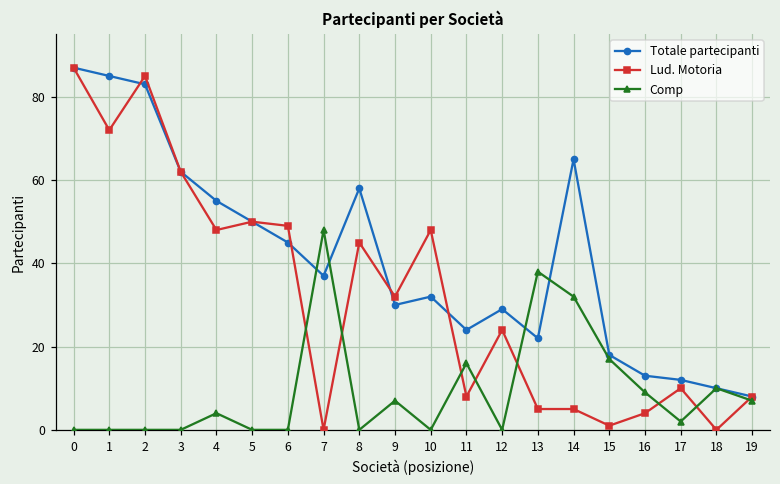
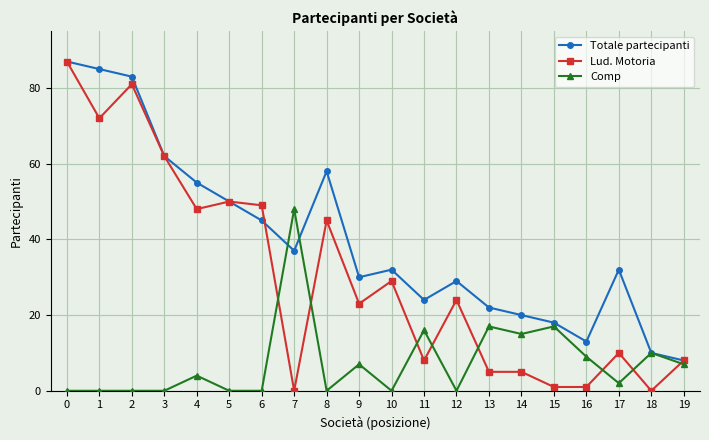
Lud. Motoria, 2: 85 -> 81
Lud. Motoria, 9: 32 -> 23
Lud. Motoria, 10: 48 -> 29
Comp, 13: 38 -> 17
Totale partecipanti, 14: 65 -> 20
Comp, 14: 32 -> 15
Lud. Motoria, 16: 4 -> 1
Totale partecipanti, 17: 12 -> 32
